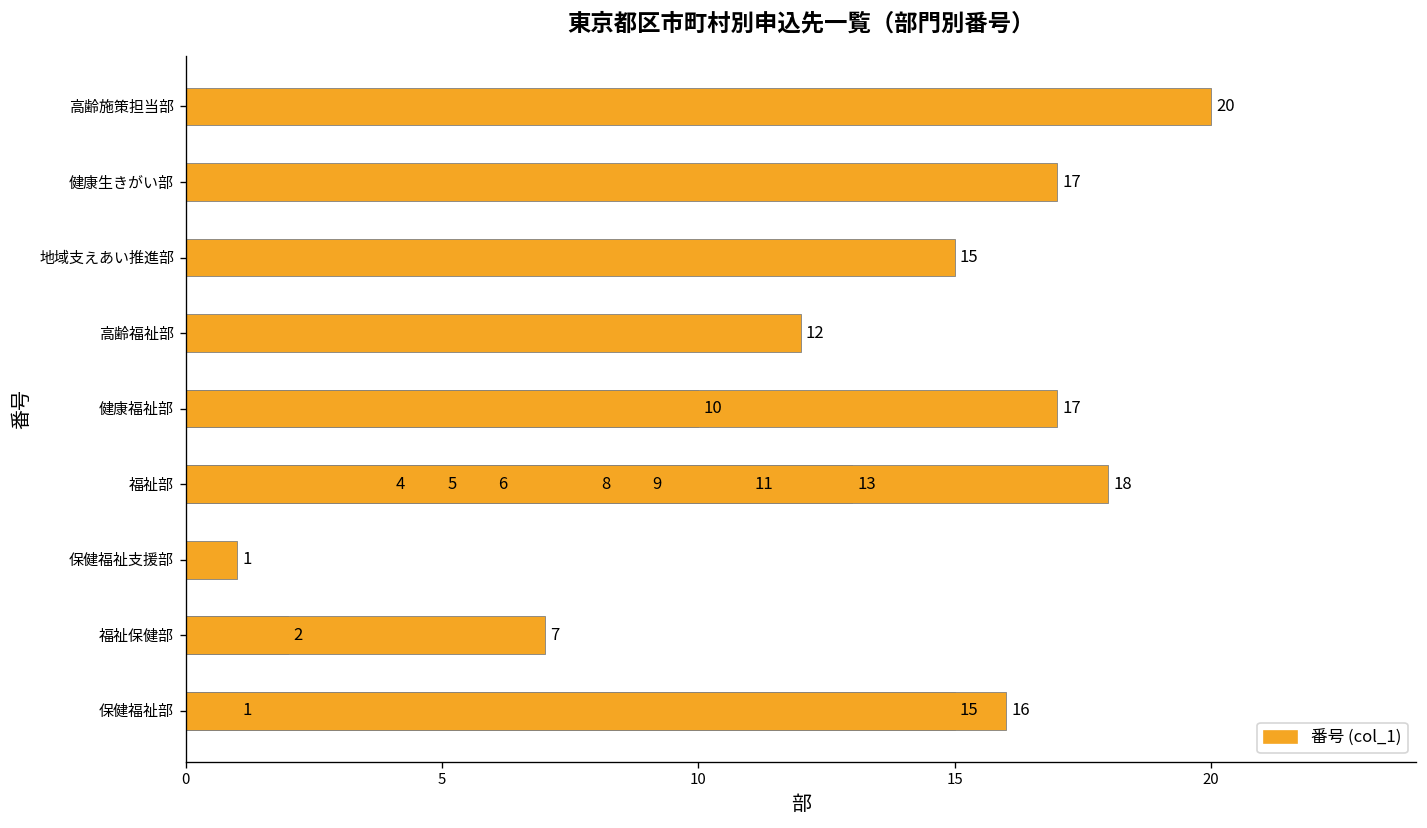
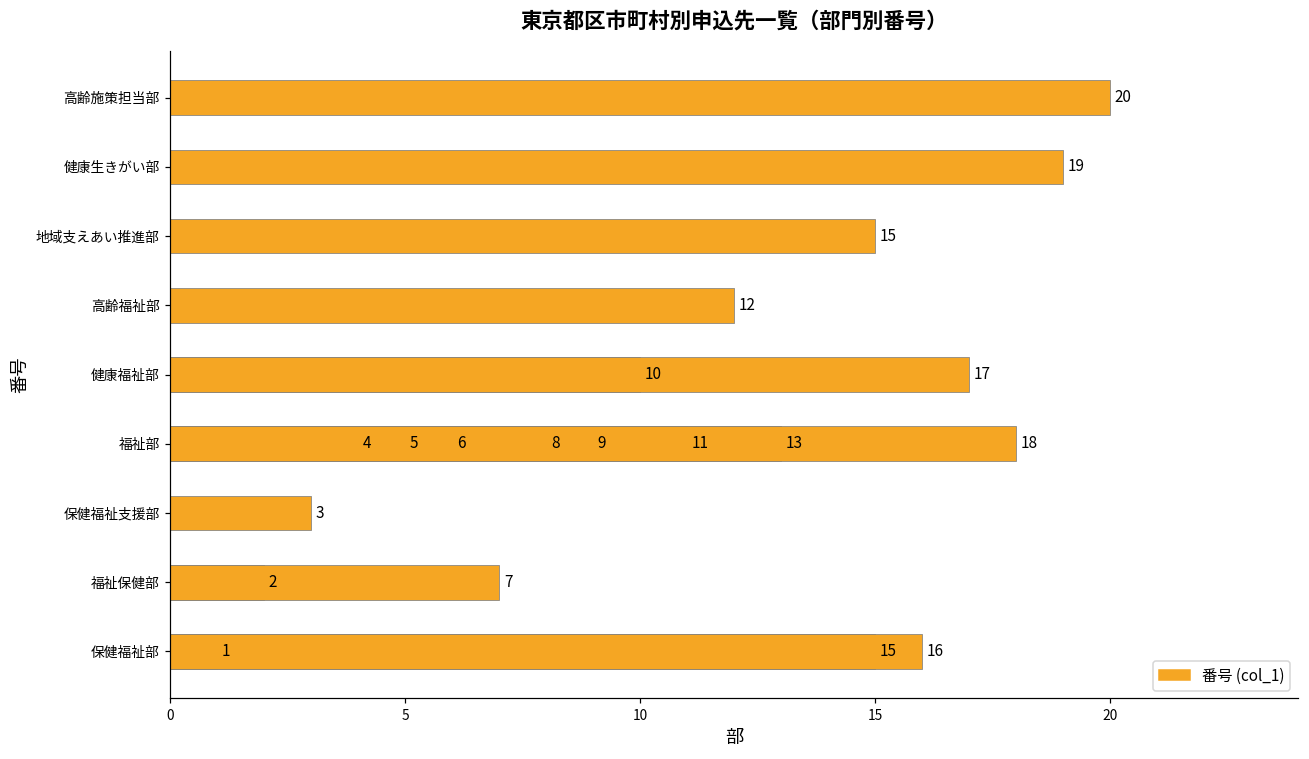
健康生きがい部: 17 -> 19
保健福祉支援部: 1 -> 3
